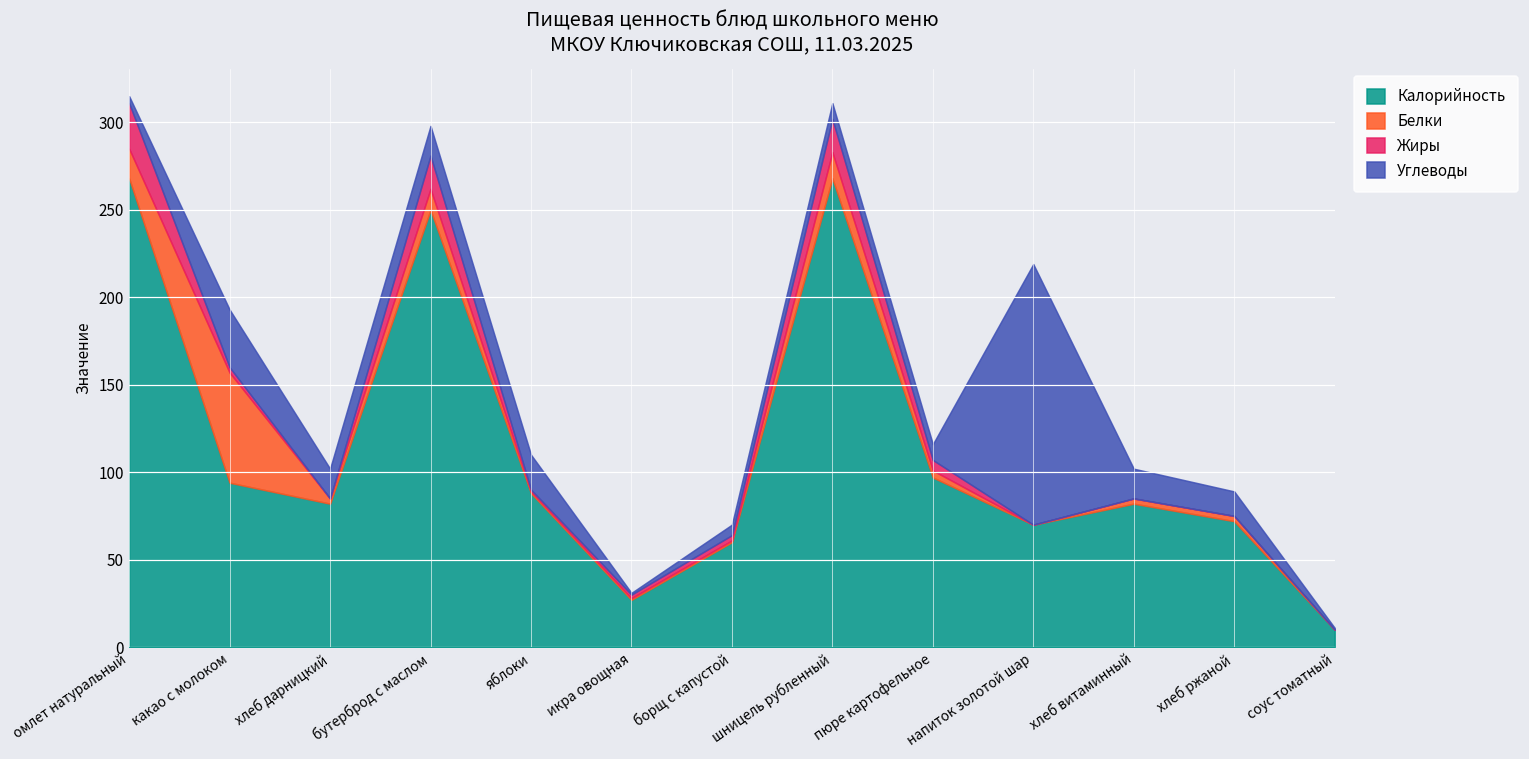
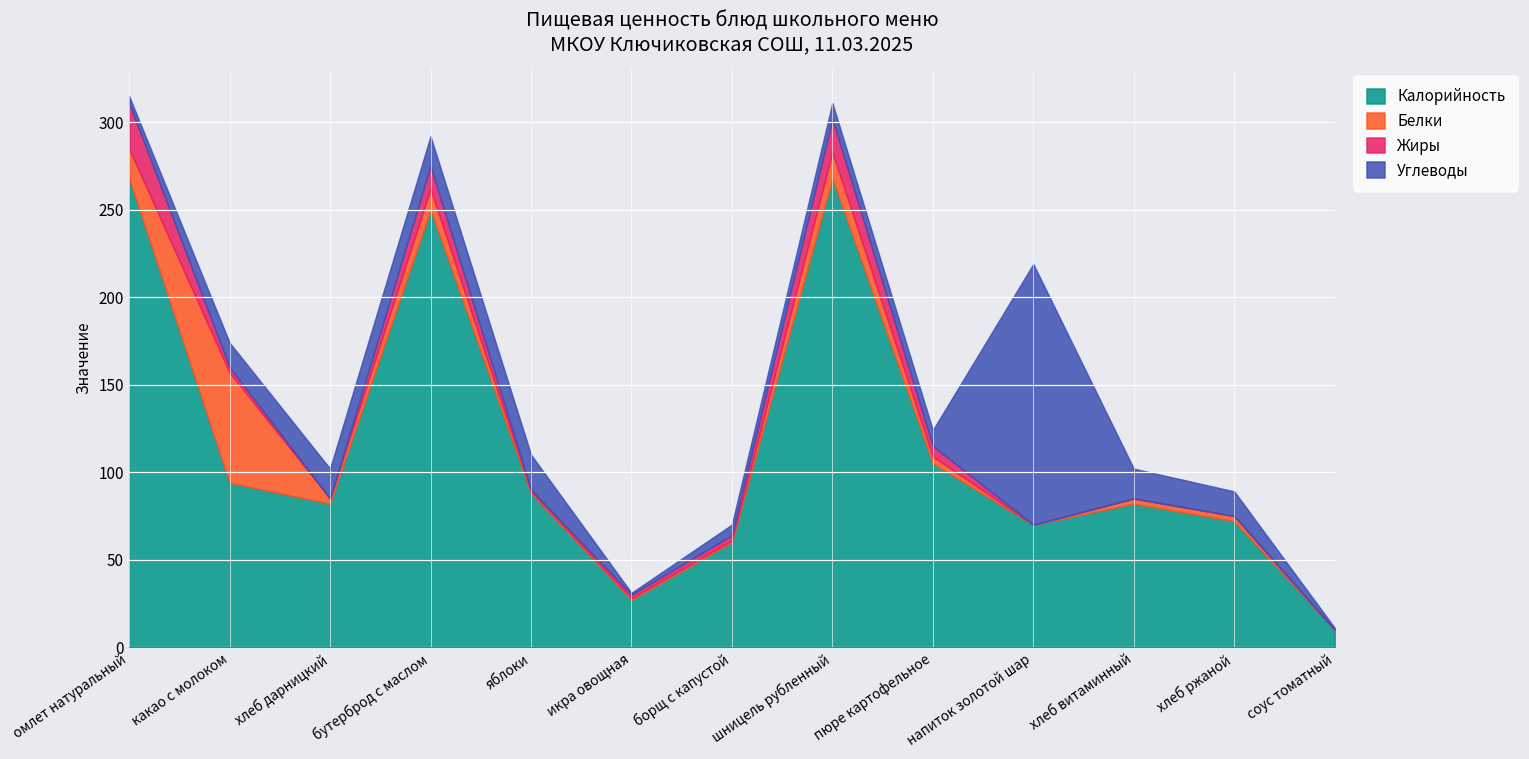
Углеводы, какао с молоком: 33 -> 14
Жиры, бутерброд с маслом: 19 -> 13
Калорийность, пюре картофельное: 97 -> 105
